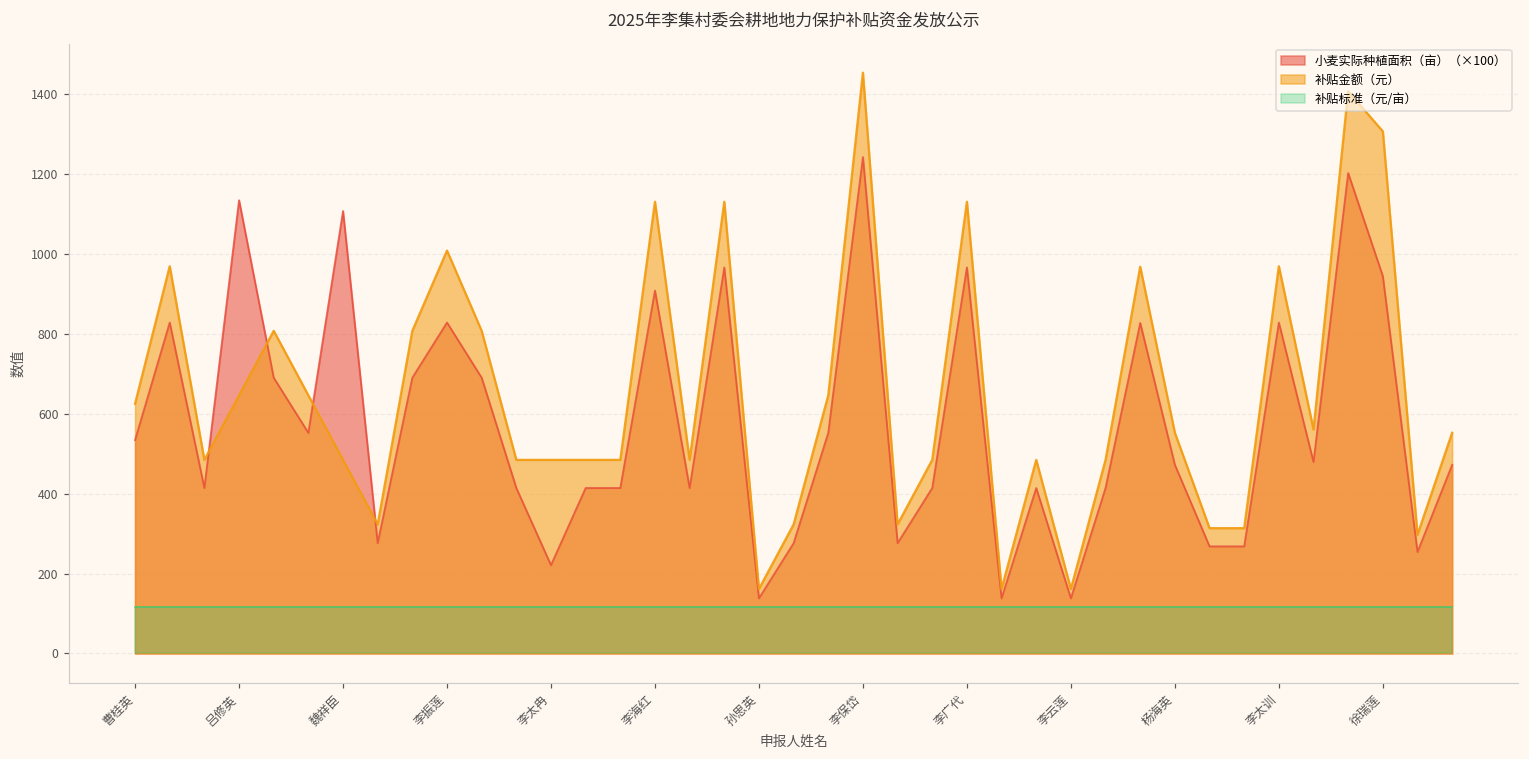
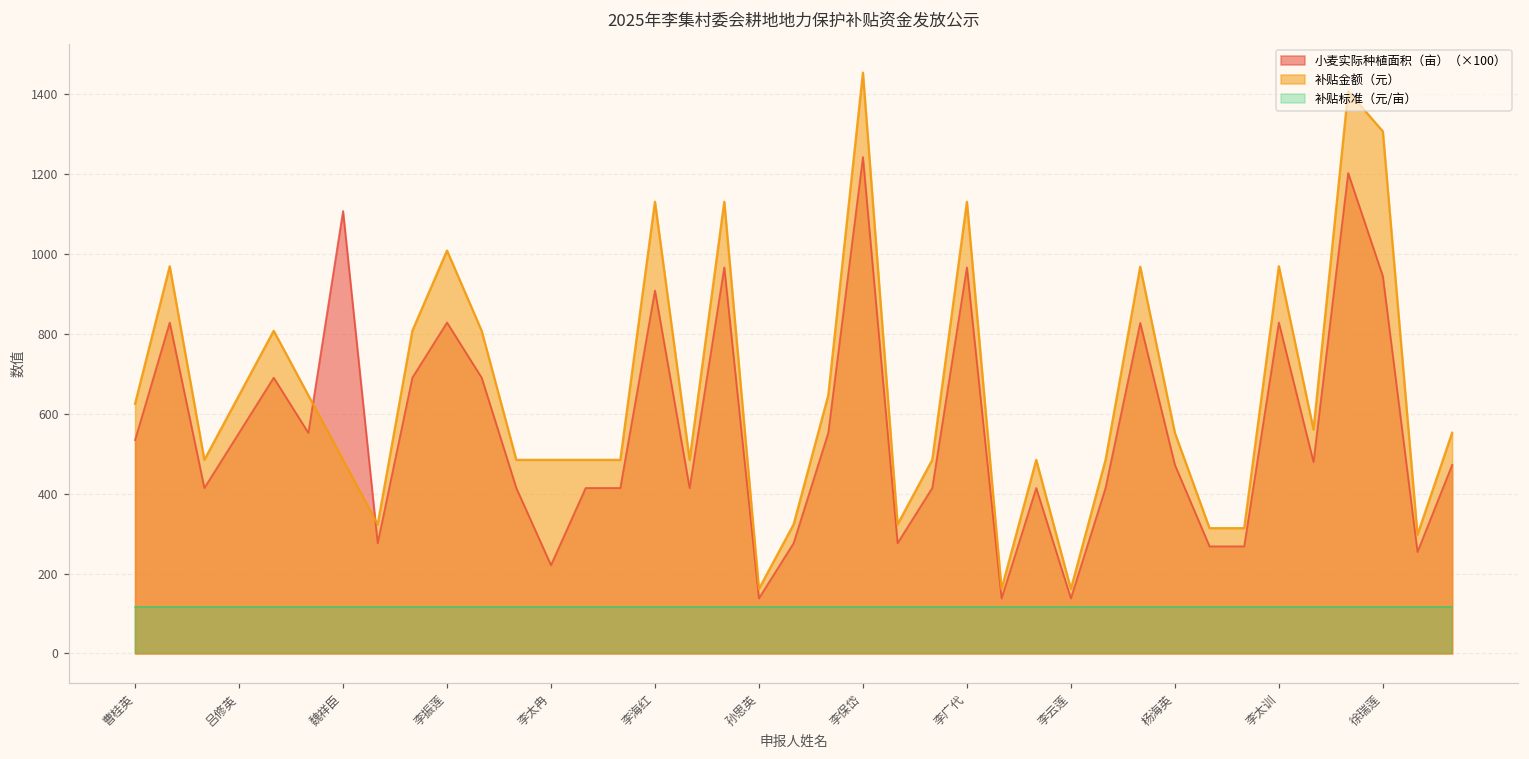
小麦实际种植面积（亩）（×100）, 吕修英: 1130 -> 550
